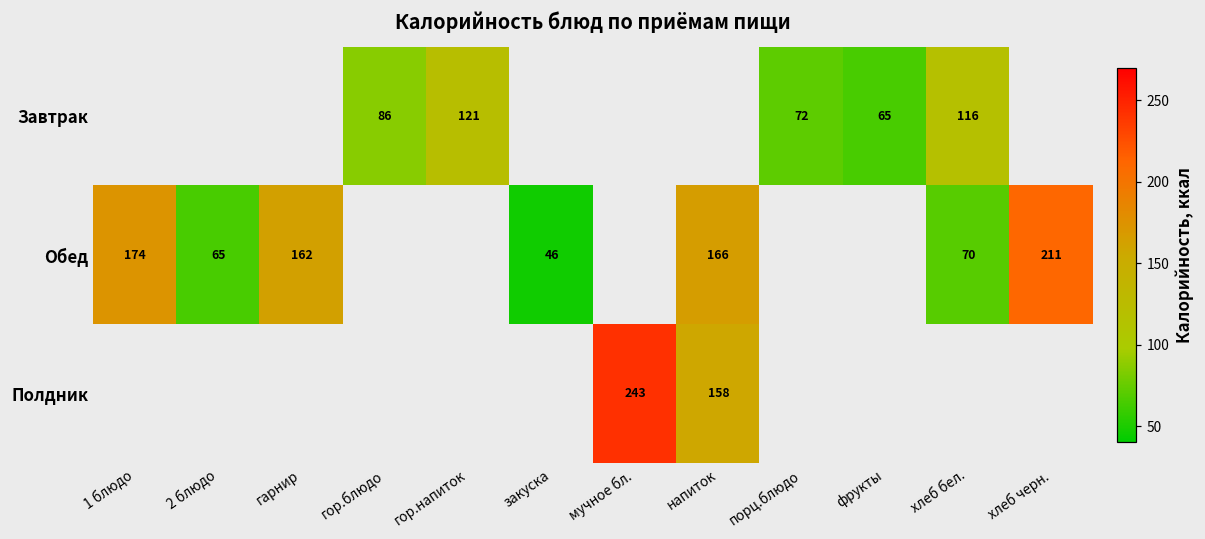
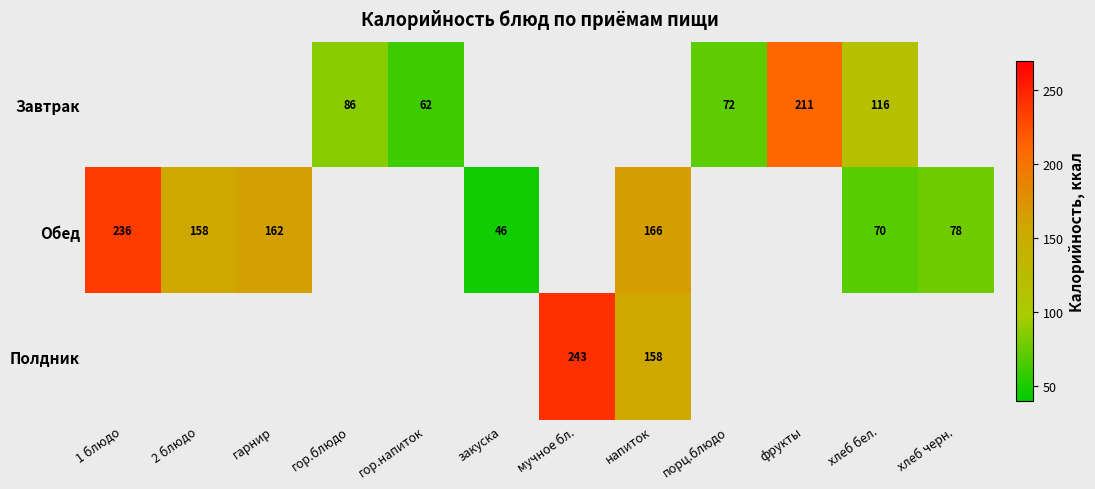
Завтрак, гор.напиток: 121 -> 62
Завтрак, фрукты: 65 -> 211
Обед, 1 блюдо: 174 -> 236
Обед, 2 блюдо: 65 -> 158
Обед, хлеб черн.: 211 -> 78
